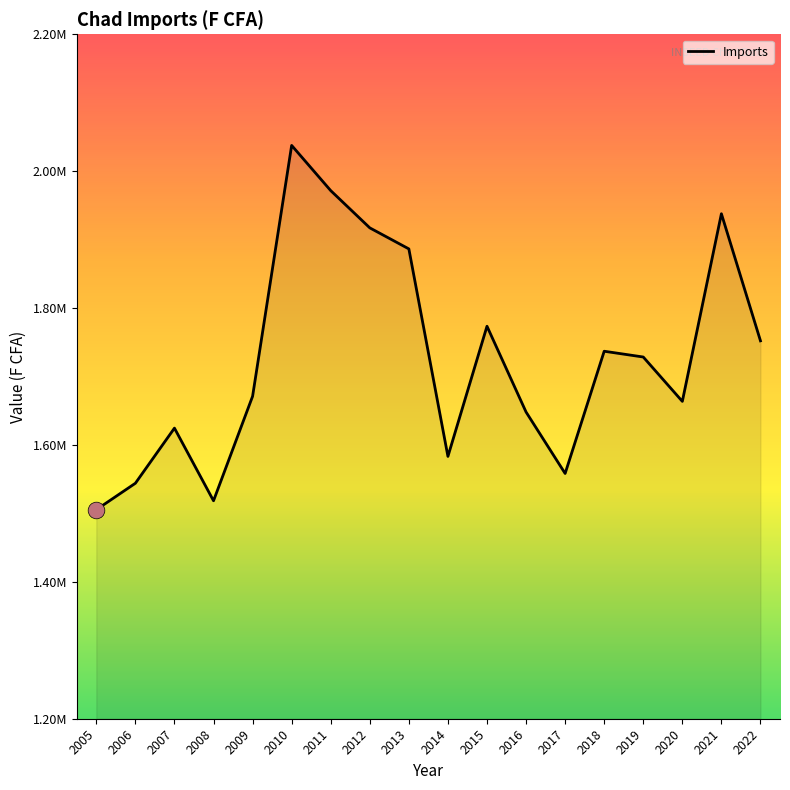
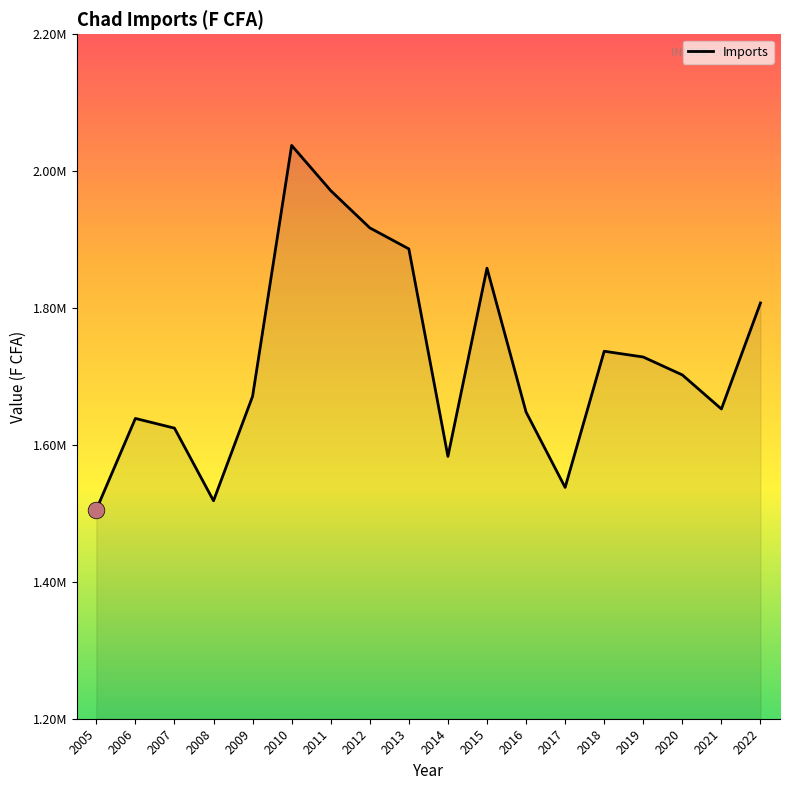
Imports, 2006: 1540000 -> 1640000
Imports, 2015: 1770000 -> 1860000
Imports, 2017: 1560000 -> 1540000
Imports, 2020: 1660000 -> 1700000
Imports, 2021: 1940000 -> 1650000
Imports, 2022: 1750000 -> 1810000
